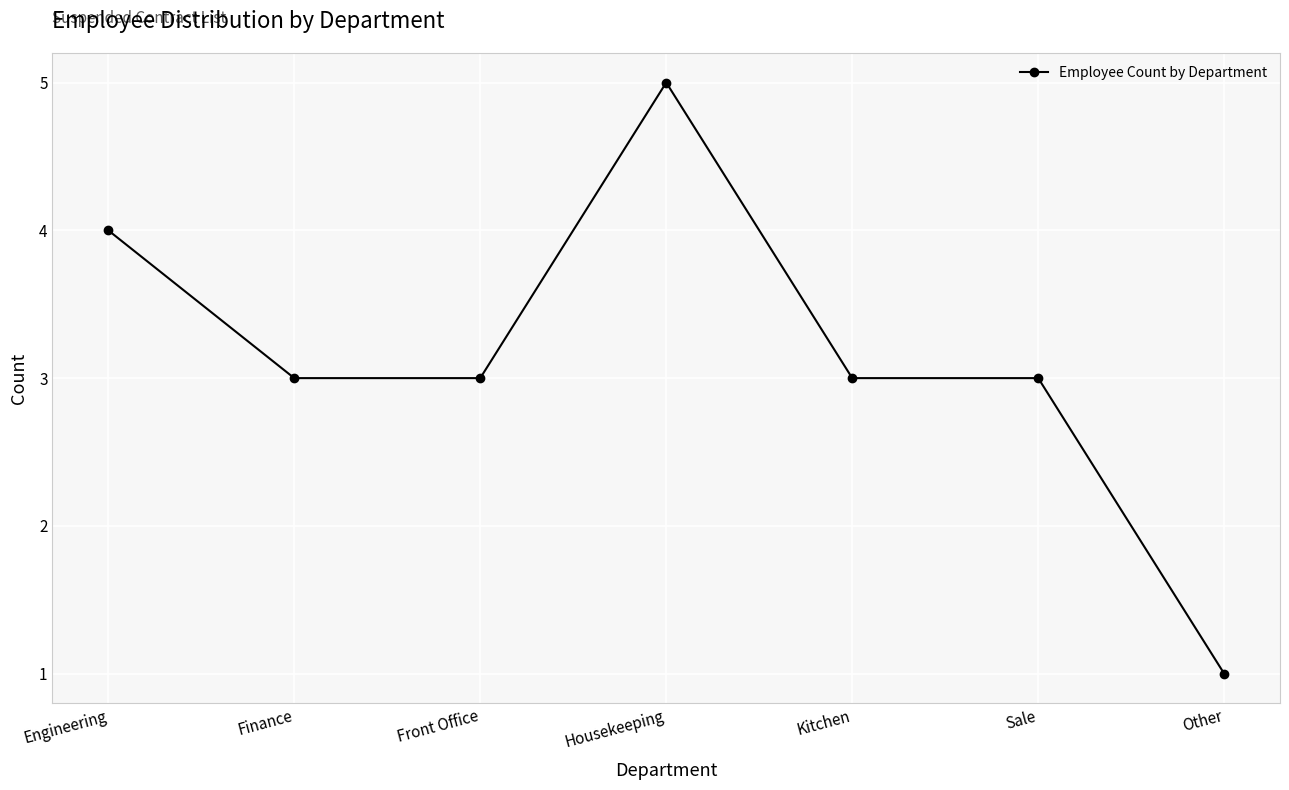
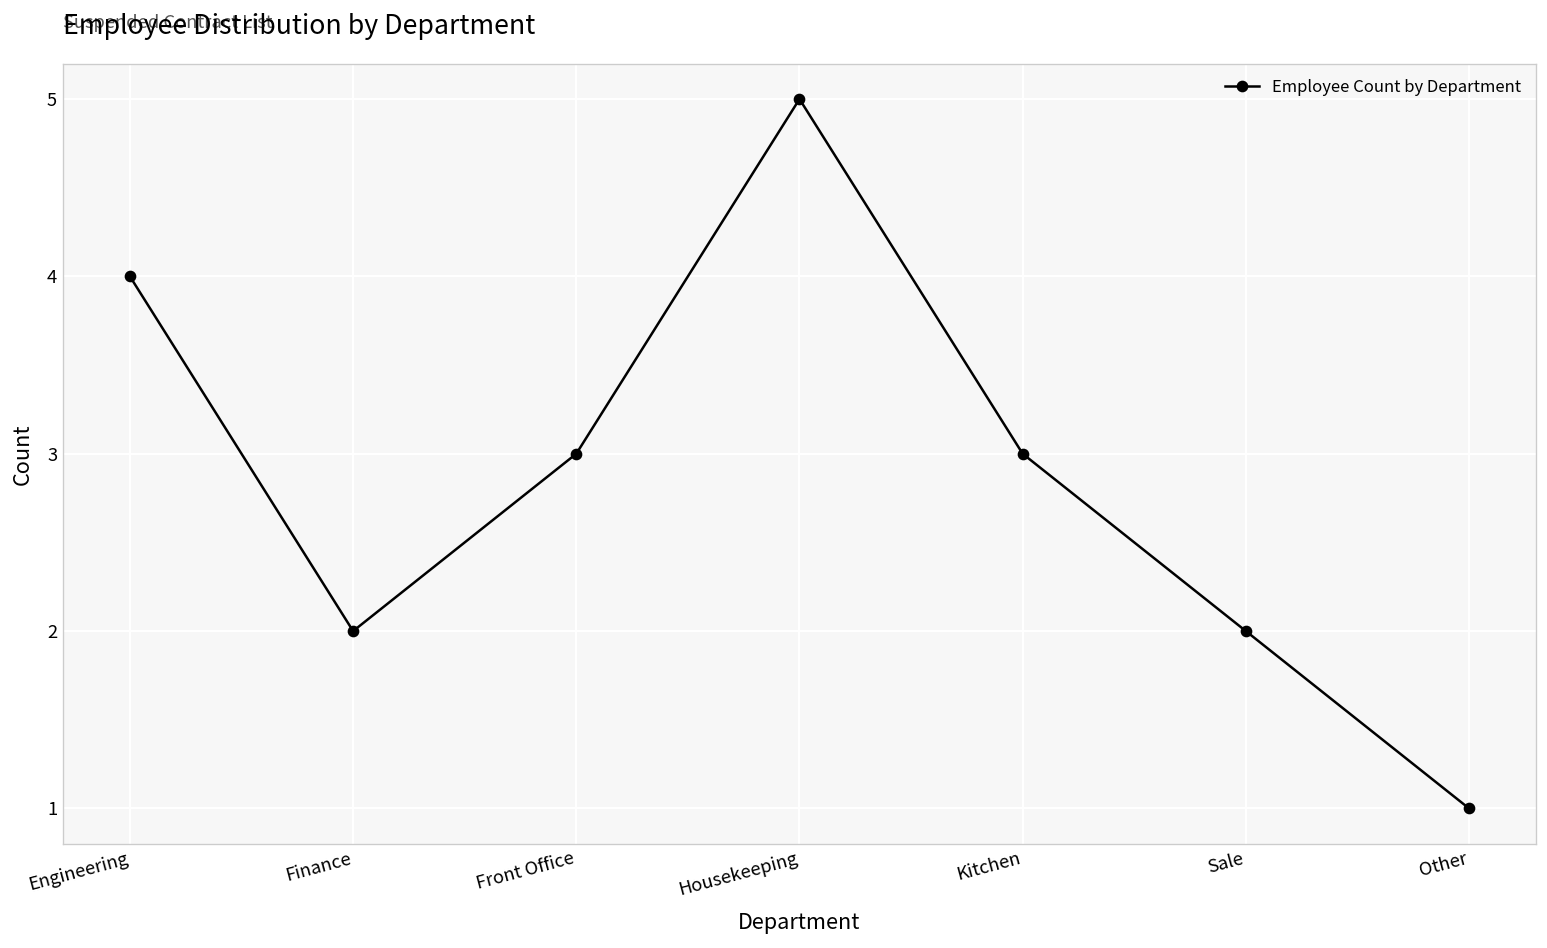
Finance: 3 -> 2
Sale: 3 -> 2
